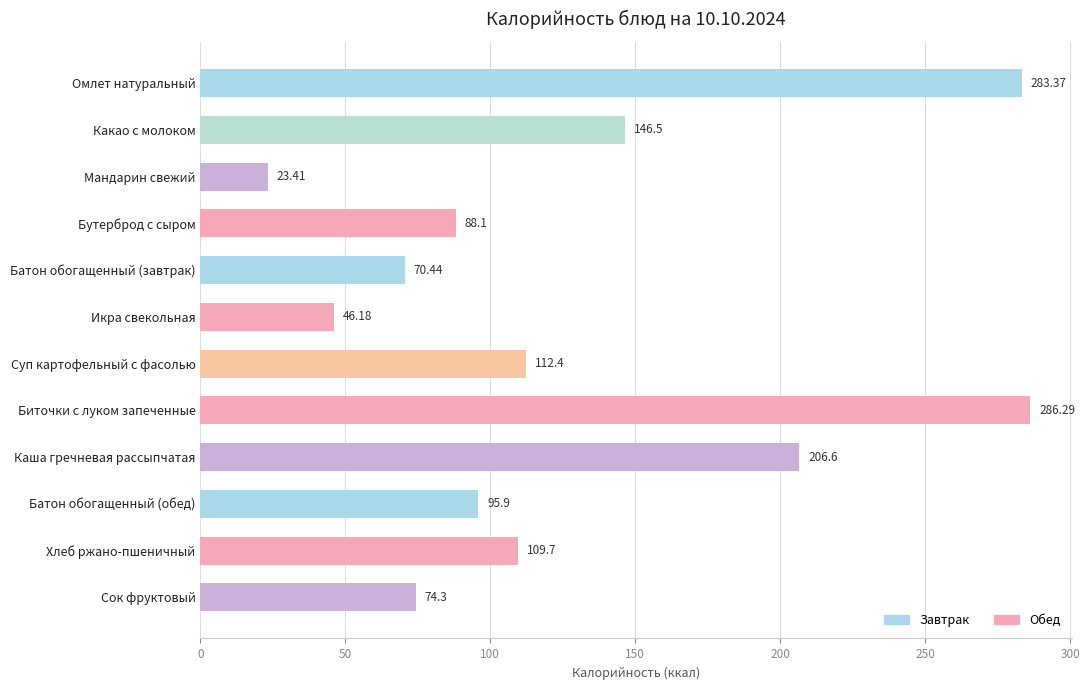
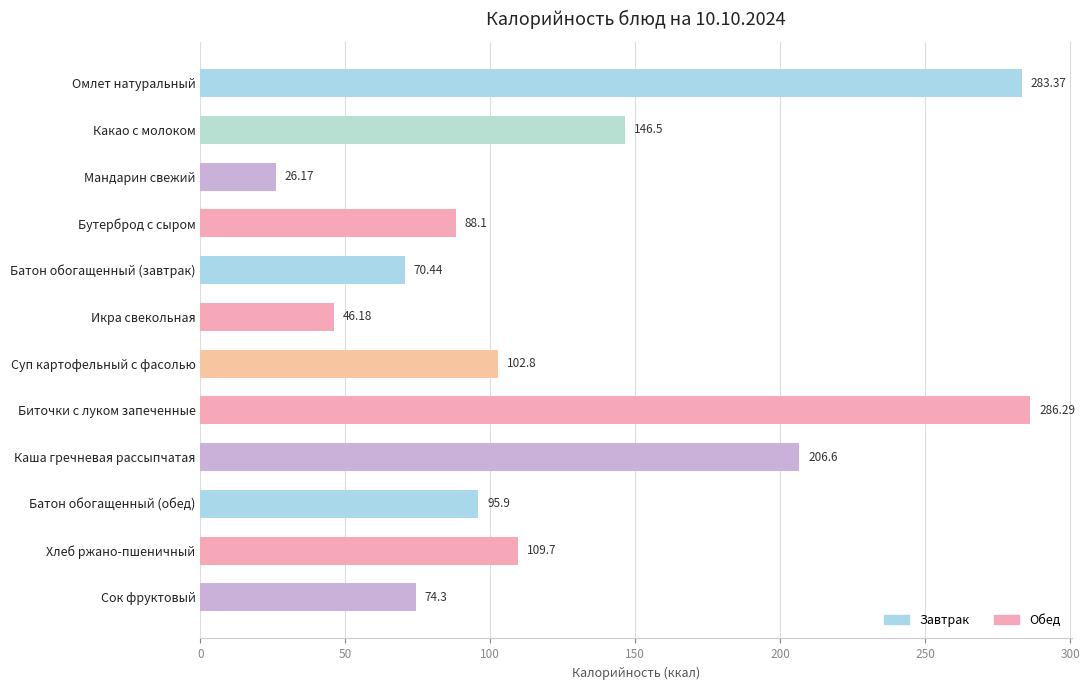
Мандарин свежий: 23.41 -> 26.17
Суп картофельный с фасолью: 112.4 -> 102.8
